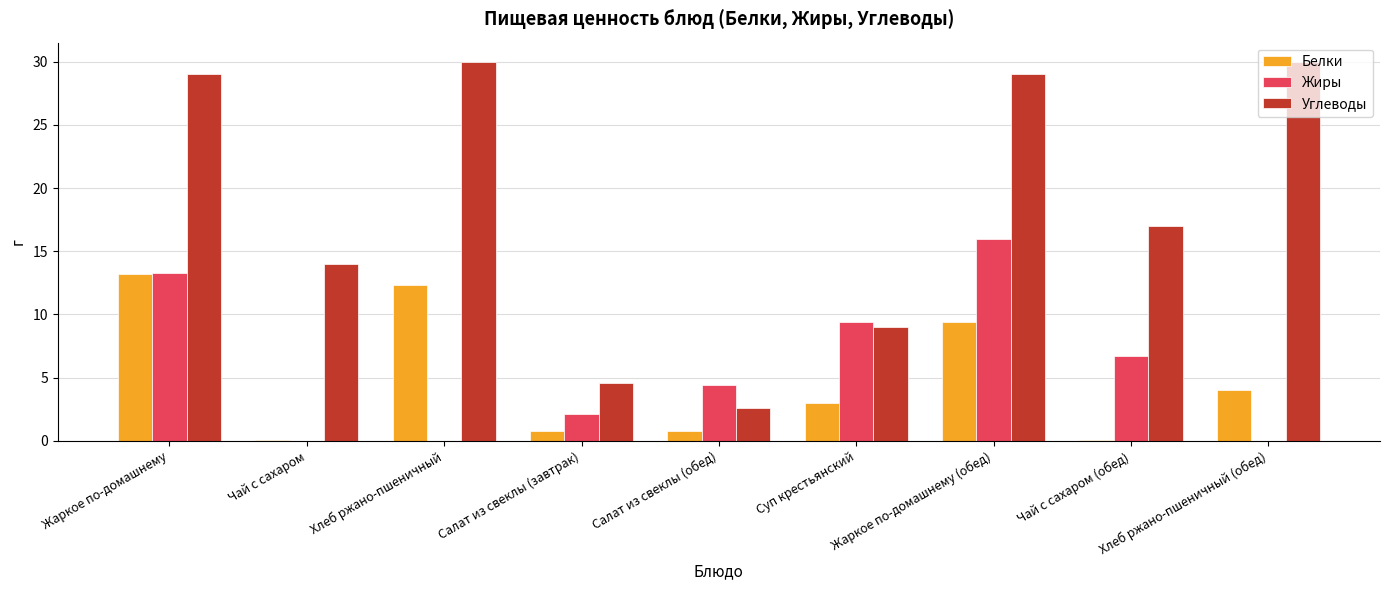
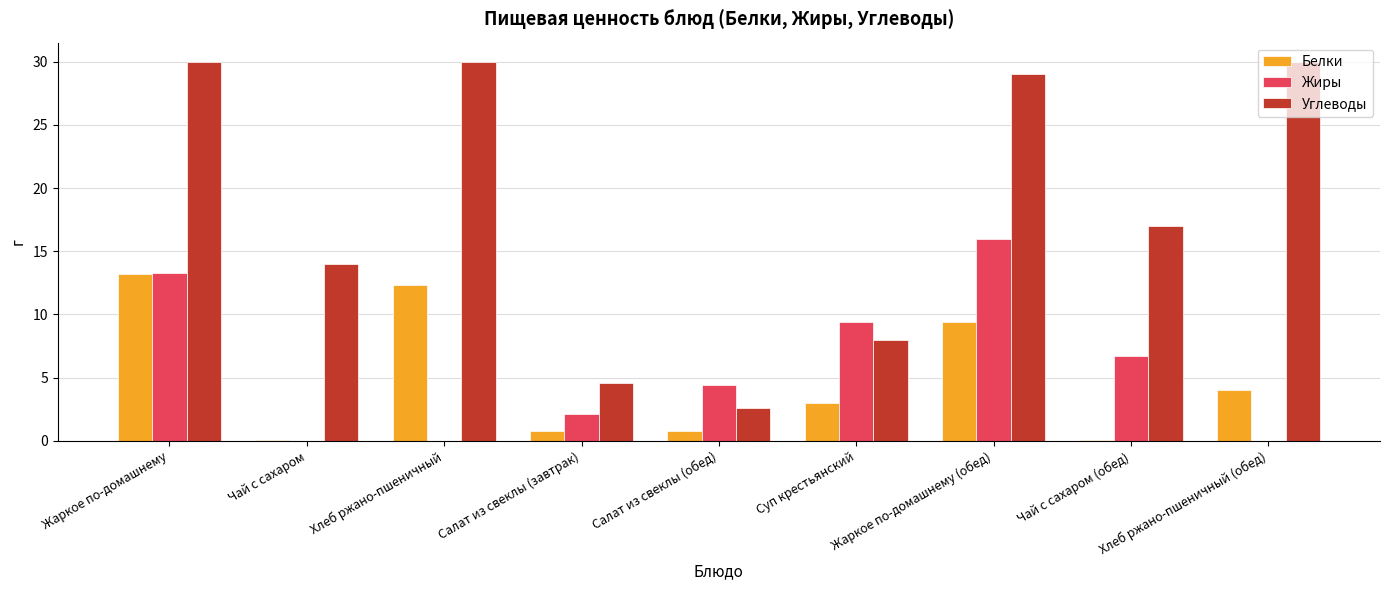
Углеводы, Жаркое по-домашнему: 29 -> 30
Углеводы, Суп крестьянский: 9 -> 8
